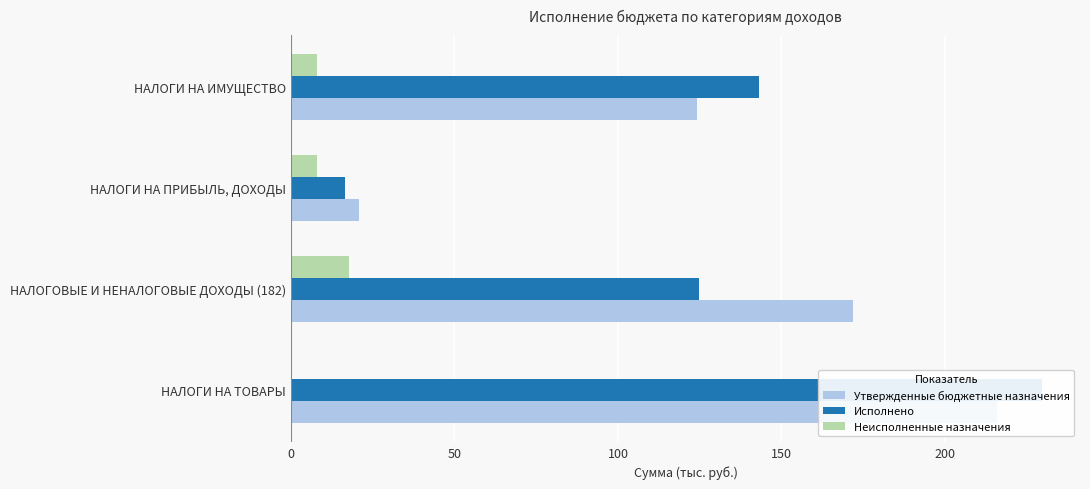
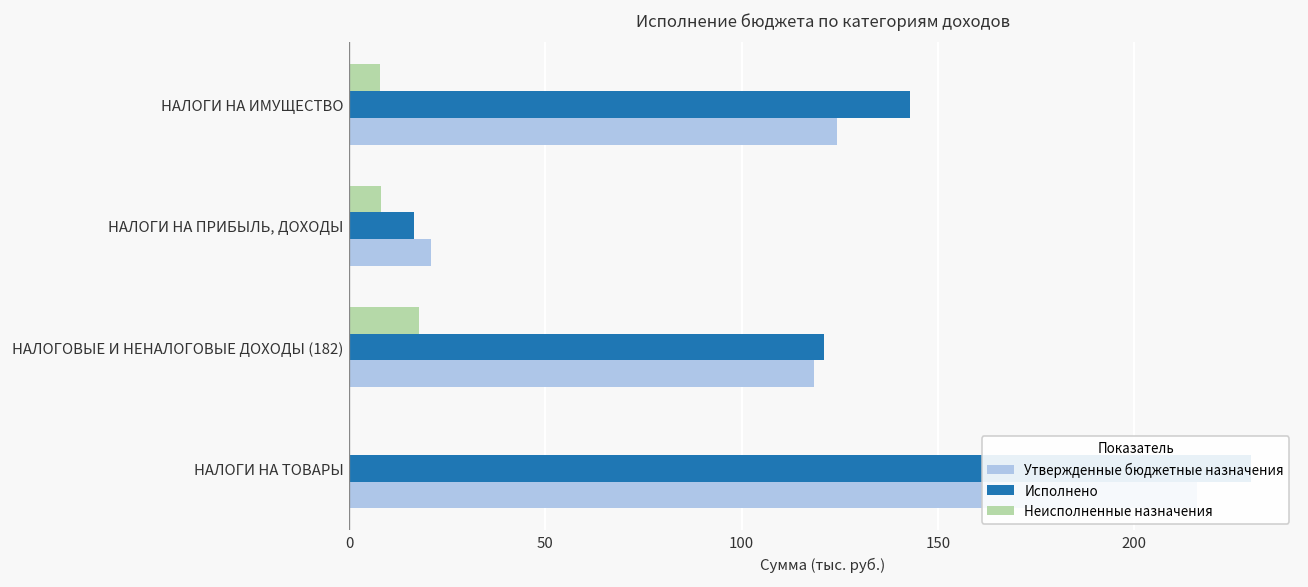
Исполнено, НАЛОГОВЫЕ И НЕНАЛОГОВЫЕ ДОХОДЫ (182): 125 -> 121
Утвержденные бюджетные назначения, НАЛОГОВЫЕ И НЕНАЛОГОВЫЕ ДОХОДЫ (182): 172 -> 119
